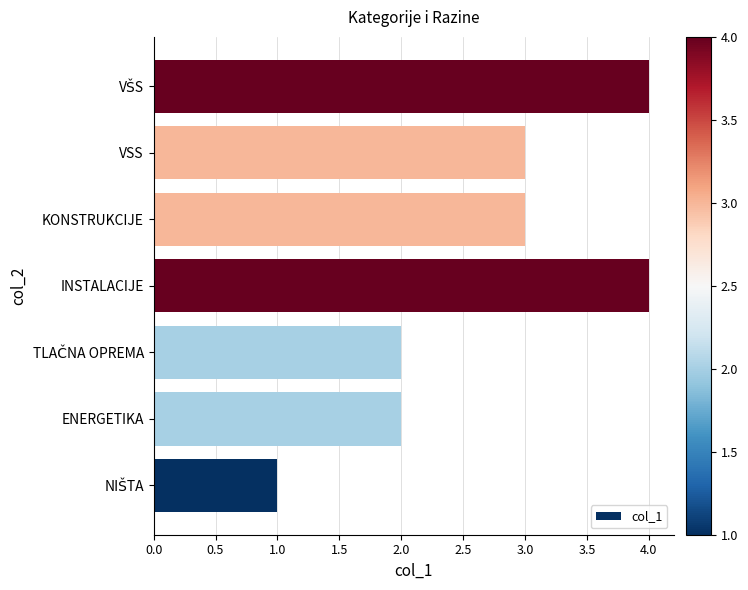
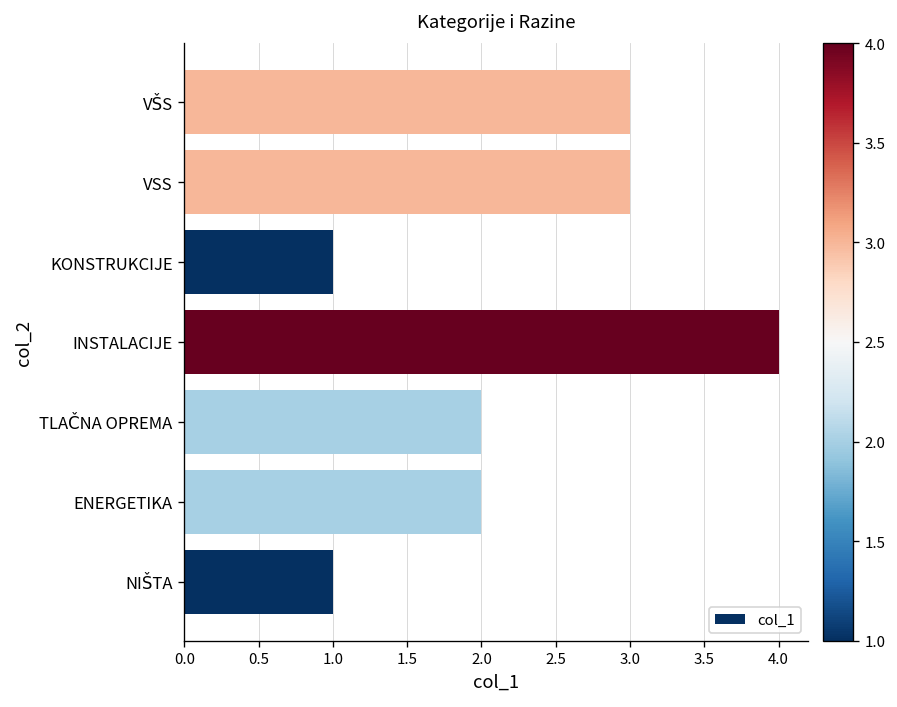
VŠS: 4 -> 3
KONSTRUKCIJE: 3 -> 1
